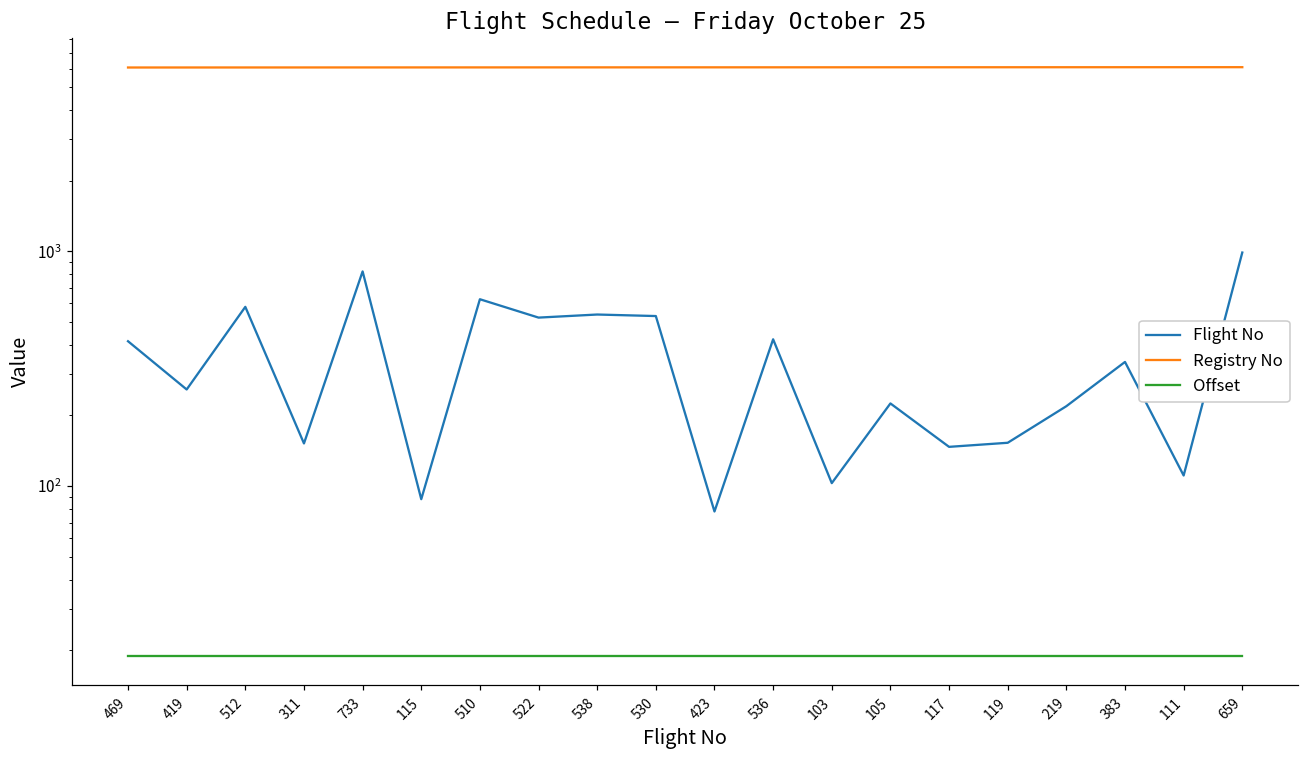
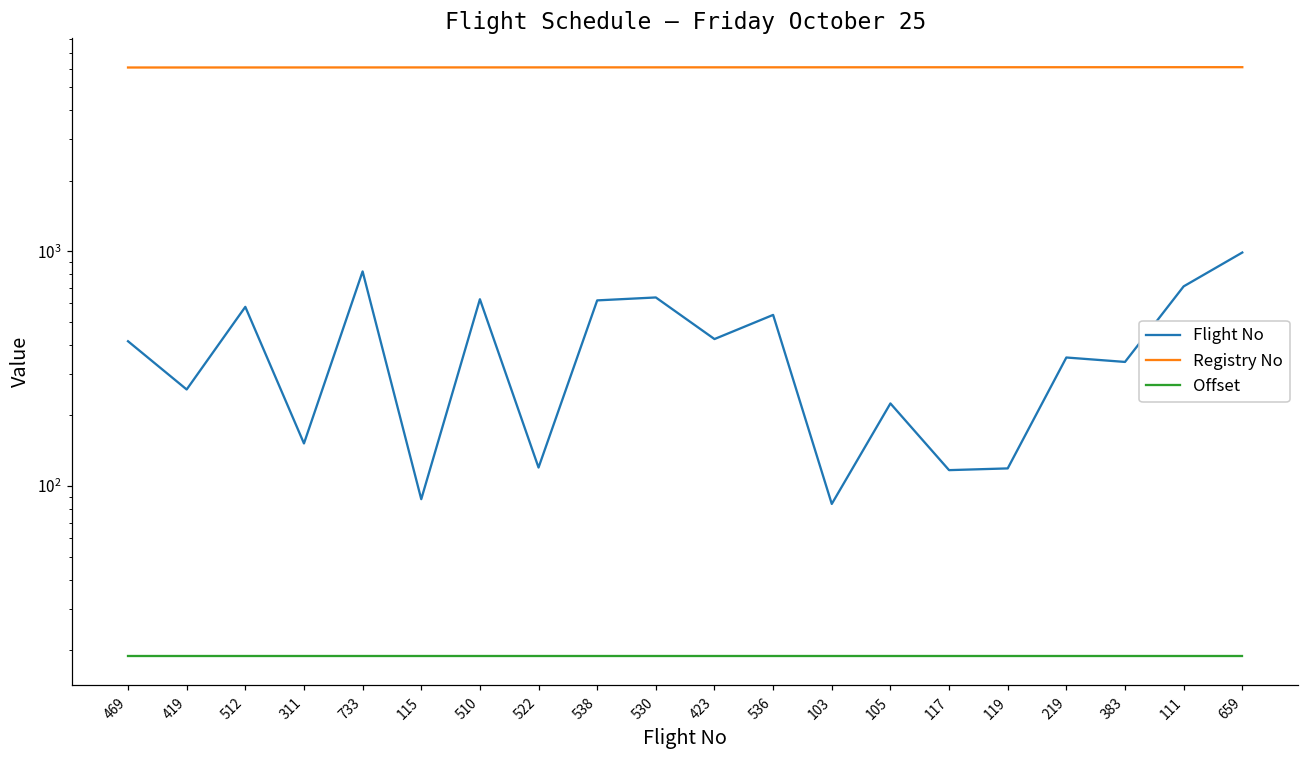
Flight No, 522: 520 -> 120
Flight No, 538: 540 -> 620
Flight No, 530: 530 -> 640
Flight No, 423: 78 -> 420
Flight No, 536: 420 -> 540
Flight No, 103: 100 -> 84
Flight No, 117: 150 -> 120
Flight No, 119: 150 -> 120
Flight No, 219: 220 -> 350
Flight No, 111: 110 -> 710
